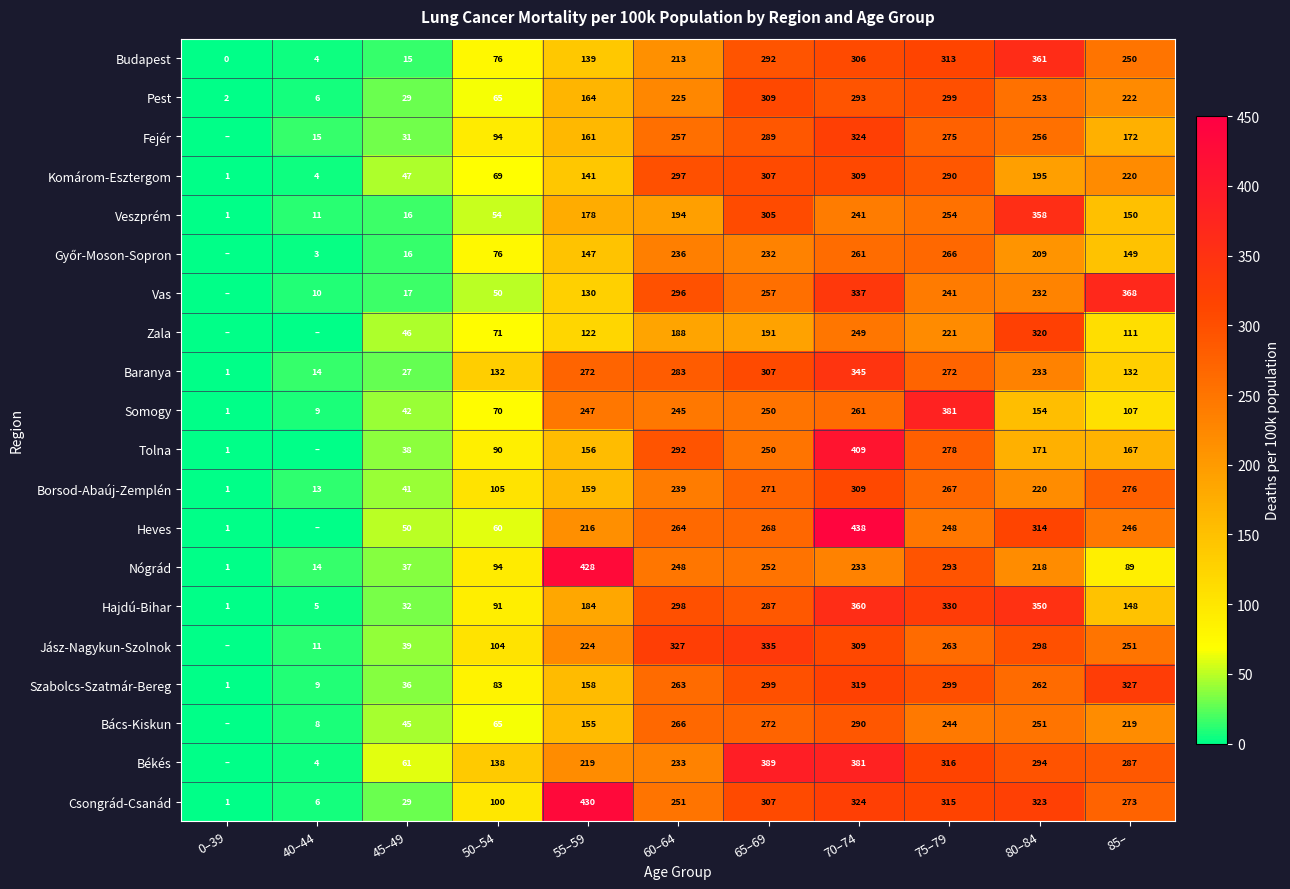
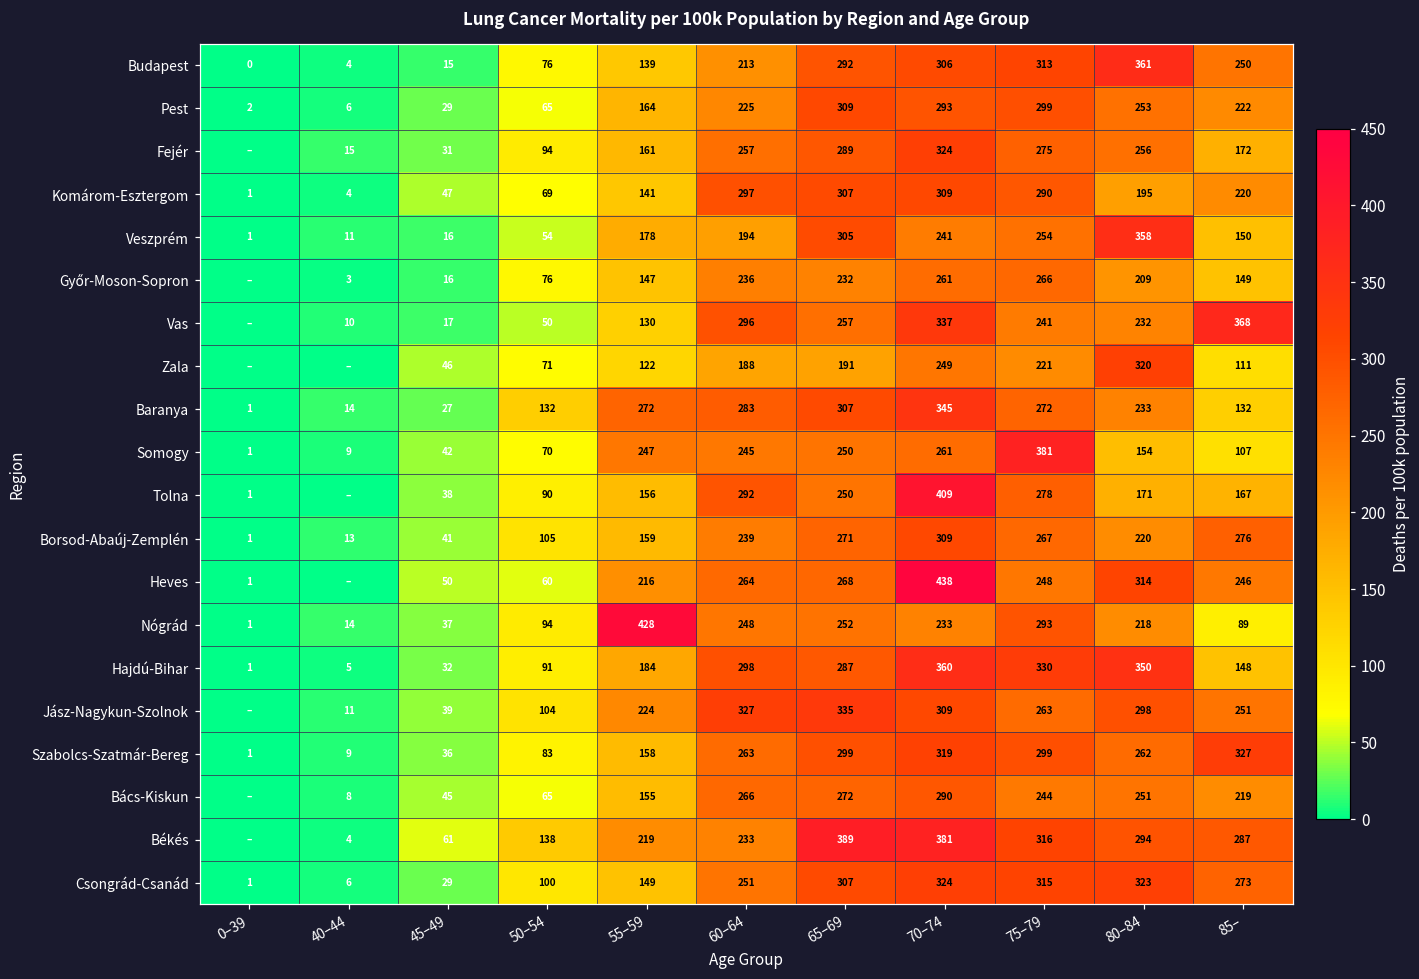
Csongrád-Csanád, 55–59: 430 -> 149
